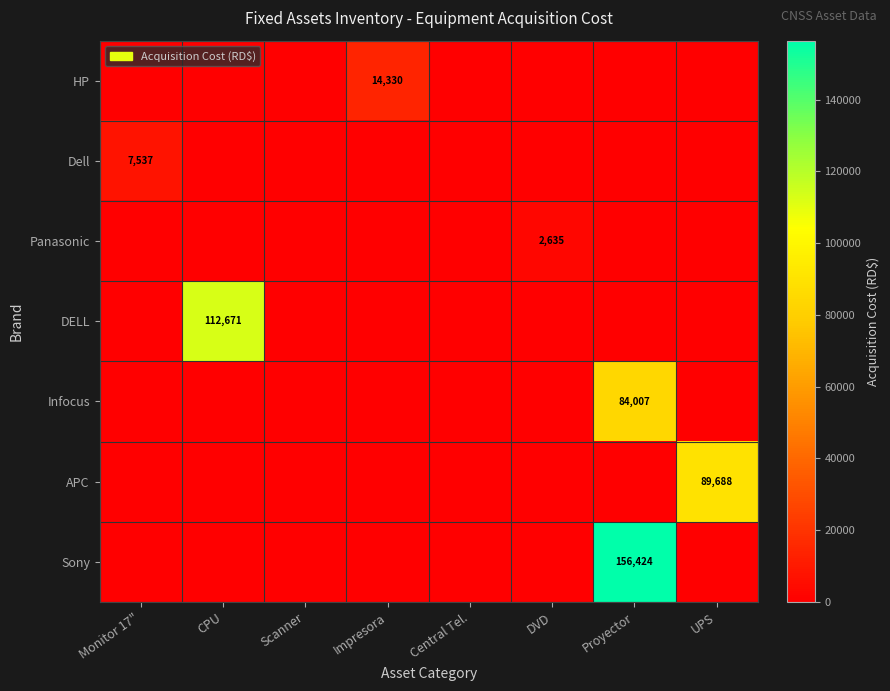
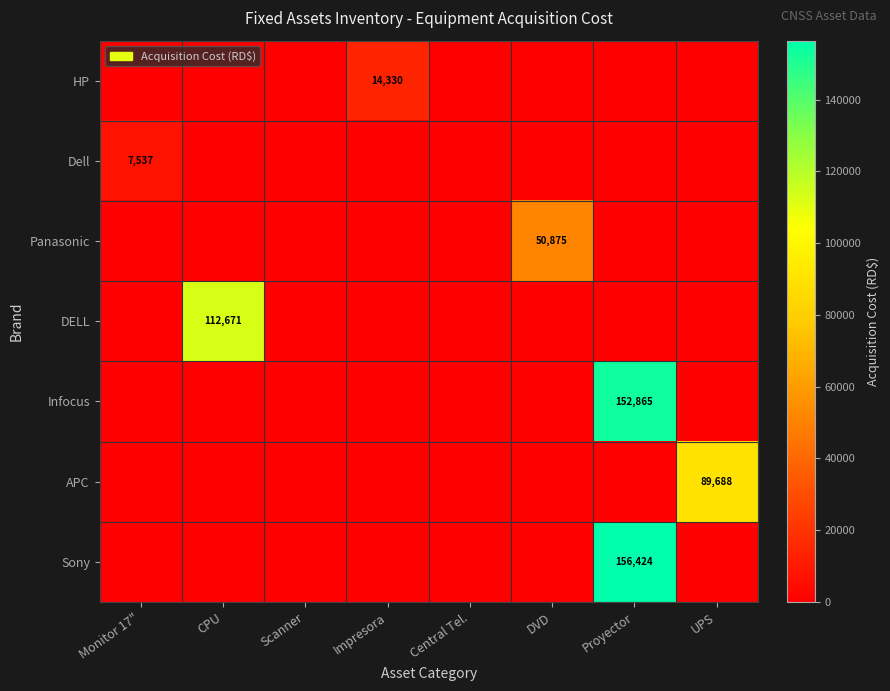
Panasonic, DVD: 2,635 -> 50,875
Infocus, Proyector: 84,007 -> 152,865
